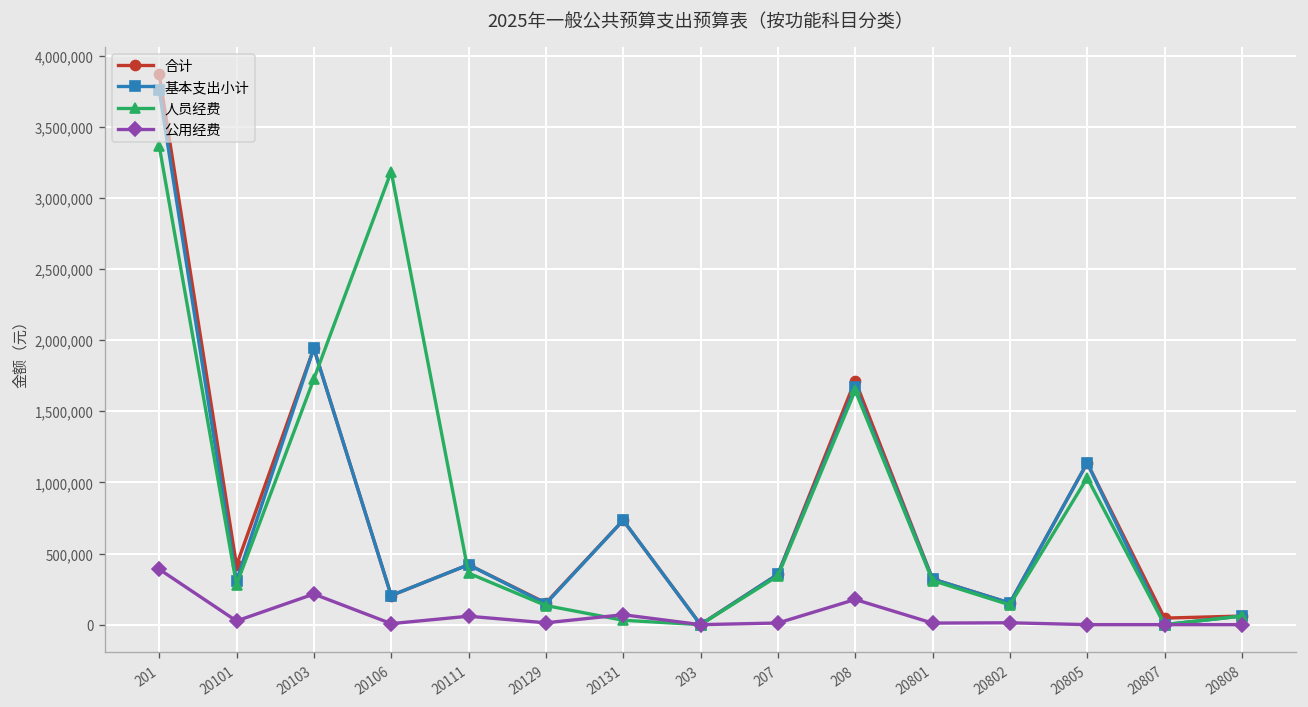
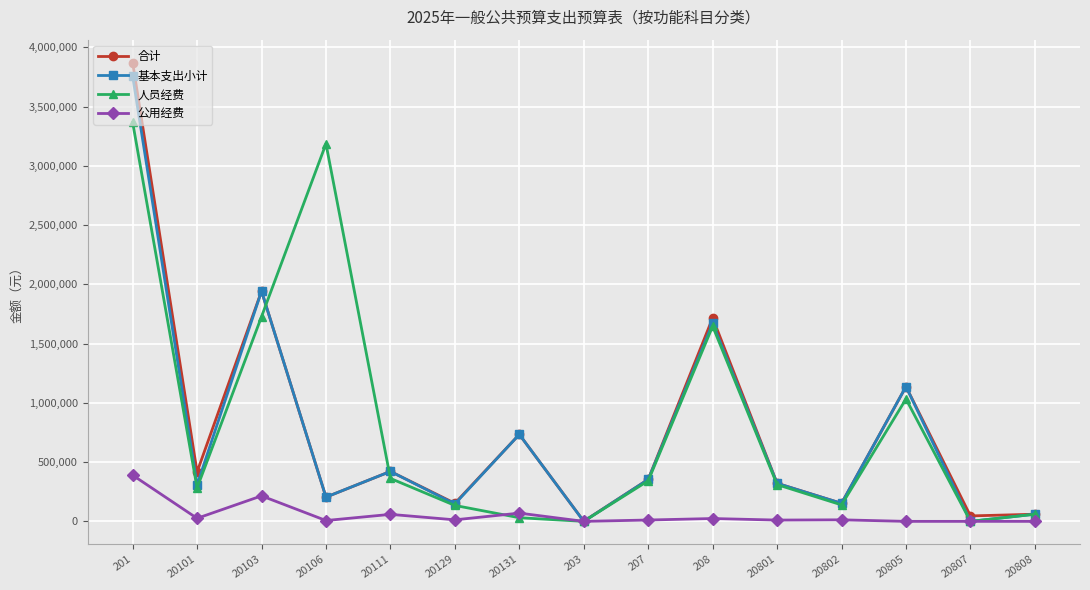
公用经费, 208: 180,000 -> 20,000
